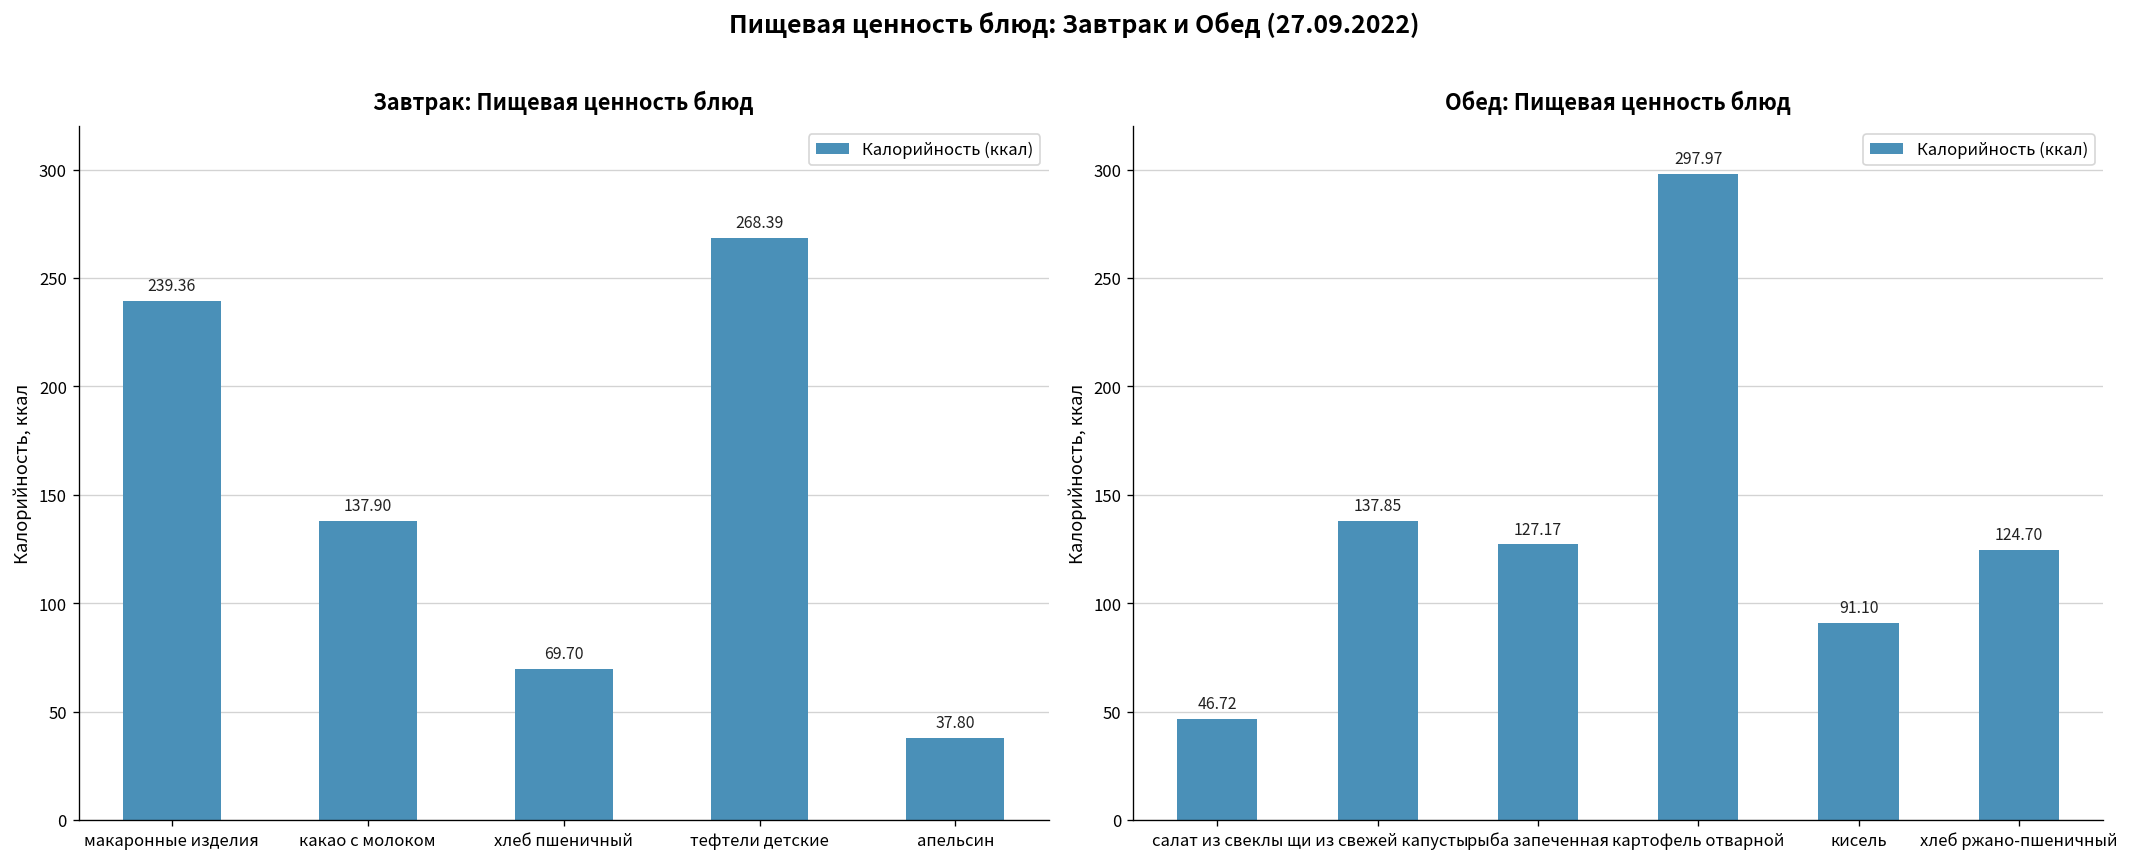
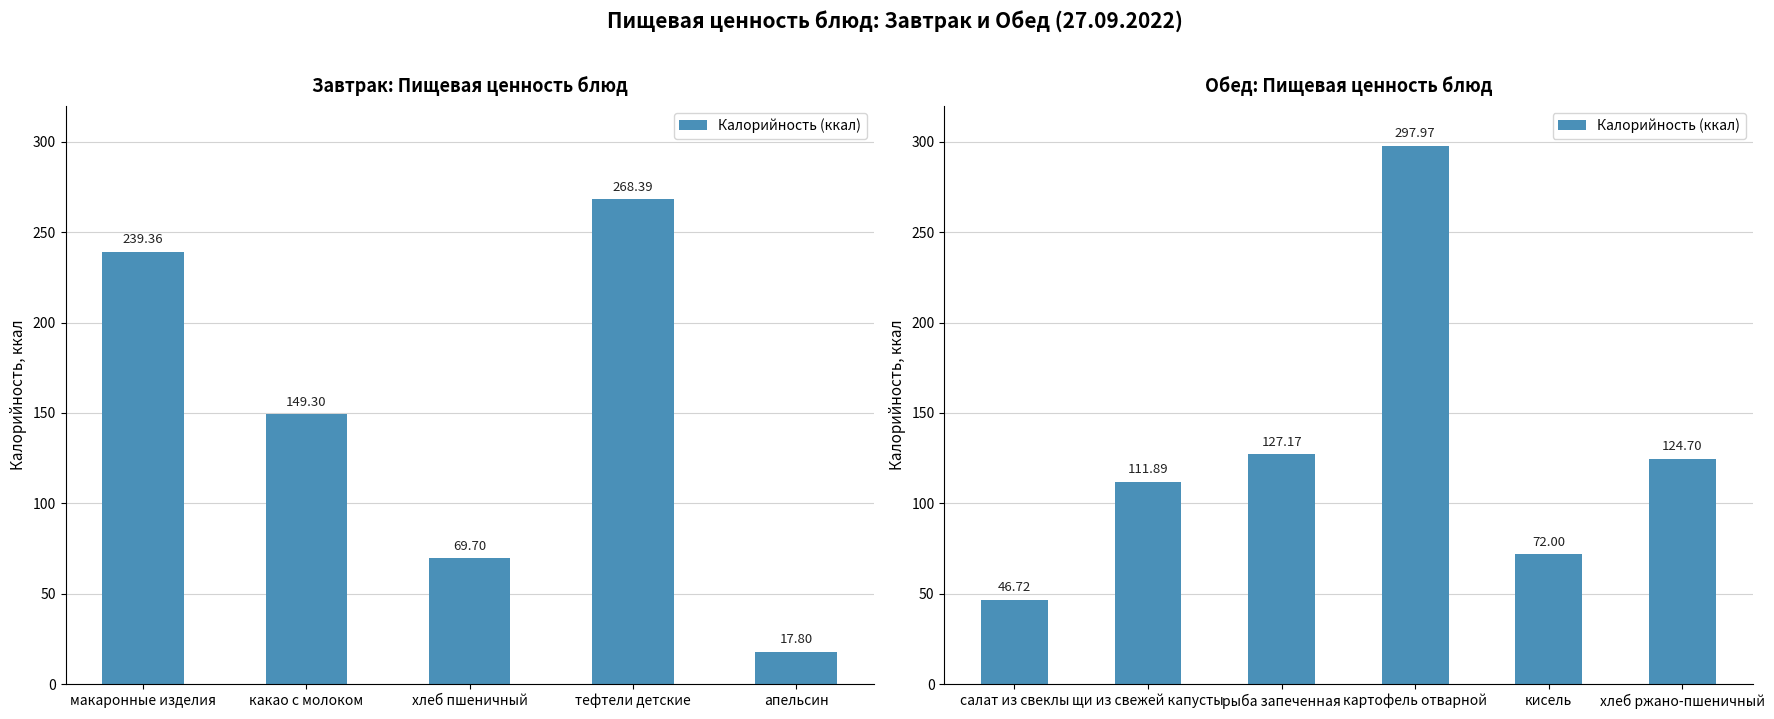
Завтрак: Пищевая ценность блюд, какао с молоком: 137.90 -> 149.30
Завтрак: Пищевая ценность блюд, апельсин: 37.80 -> 17.80
Обед: Пищевая ценность блюд, щи из свежей капусты: 137.85 -> 111.89
Обед: Пищевая ценность блюд, кисель: 91.10 -> 72.00
